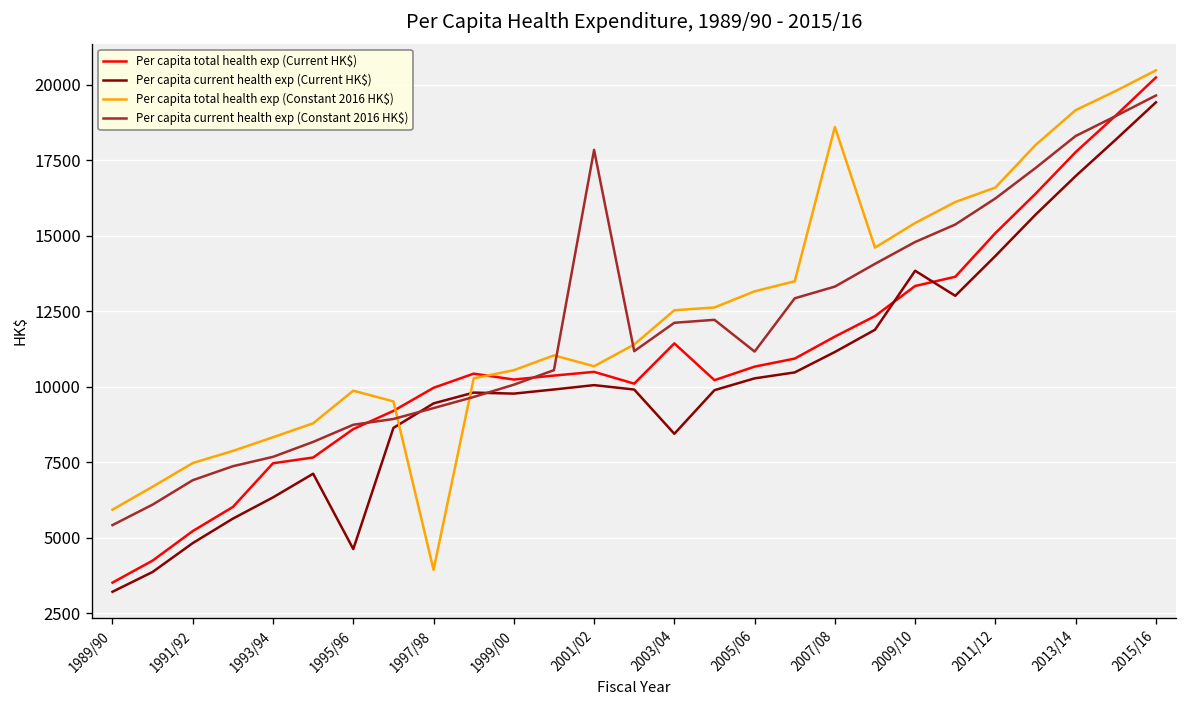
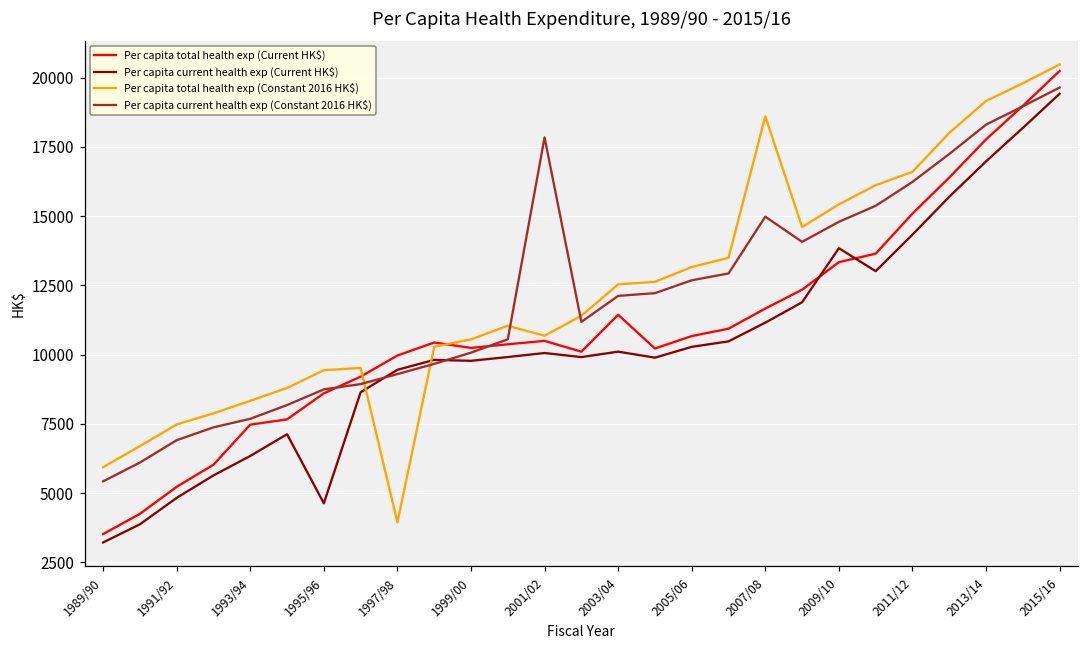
Per capita total health exp (Constant 2016 HK$), 1995/96: 9900 -> 9400
Per capita current health exp (Current HK$), 2003/04: 8400 -> 10100
Per capita current health exp (Constant 2016 HK$), 2005/06: 11200 -> 12700
Per capita current health exp (Constant 2016 HK$), 2007/08: 13300 -> 15000
